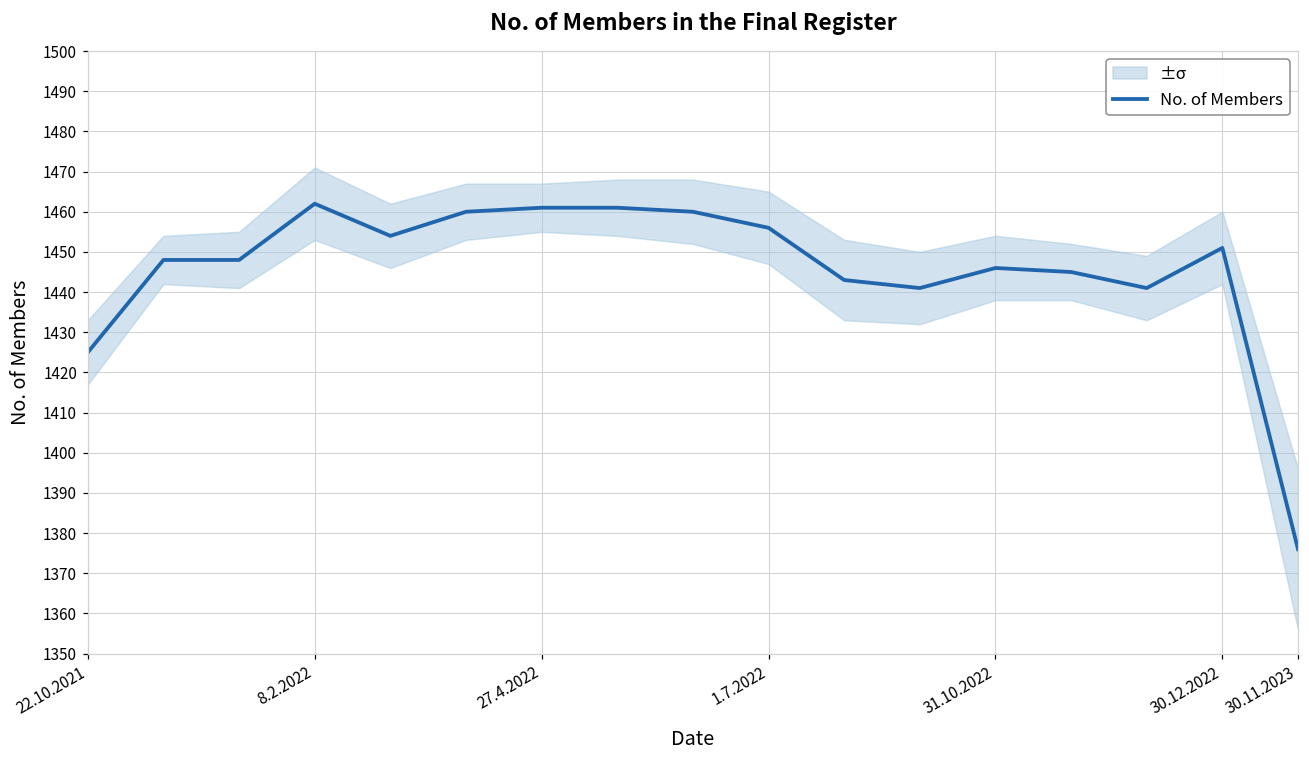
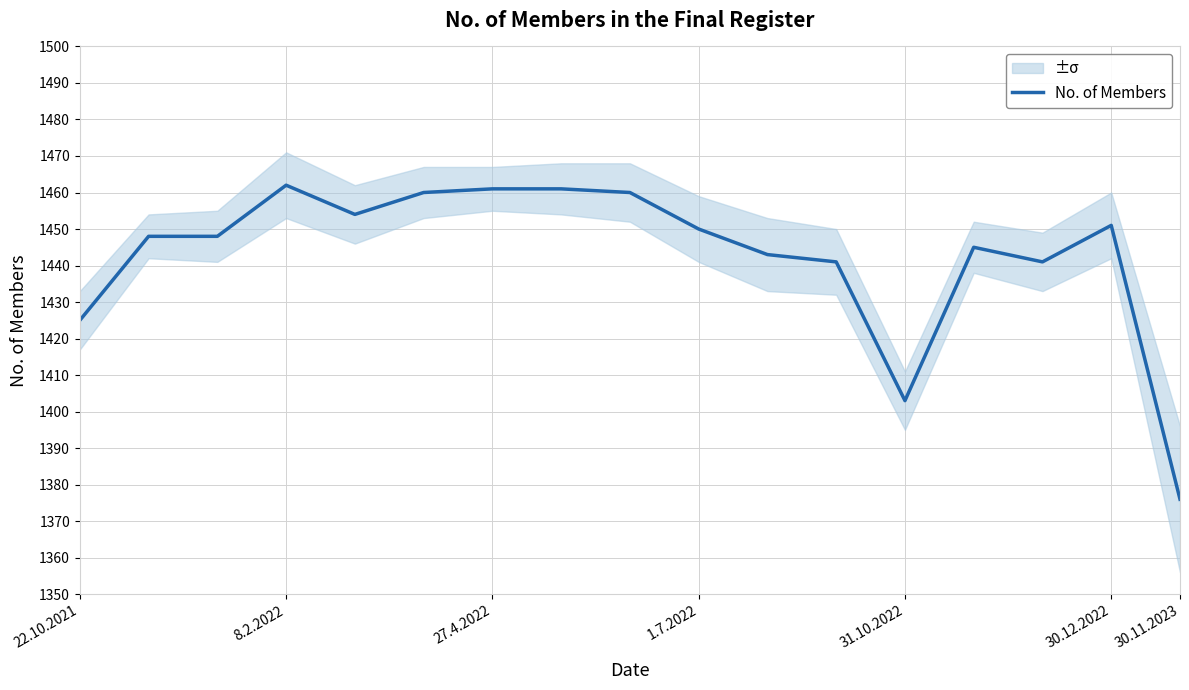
No. of Members, 1.7.2022: 1456 -> 1450
No. of Members, 31.10.2022: 1446 -> 1403
